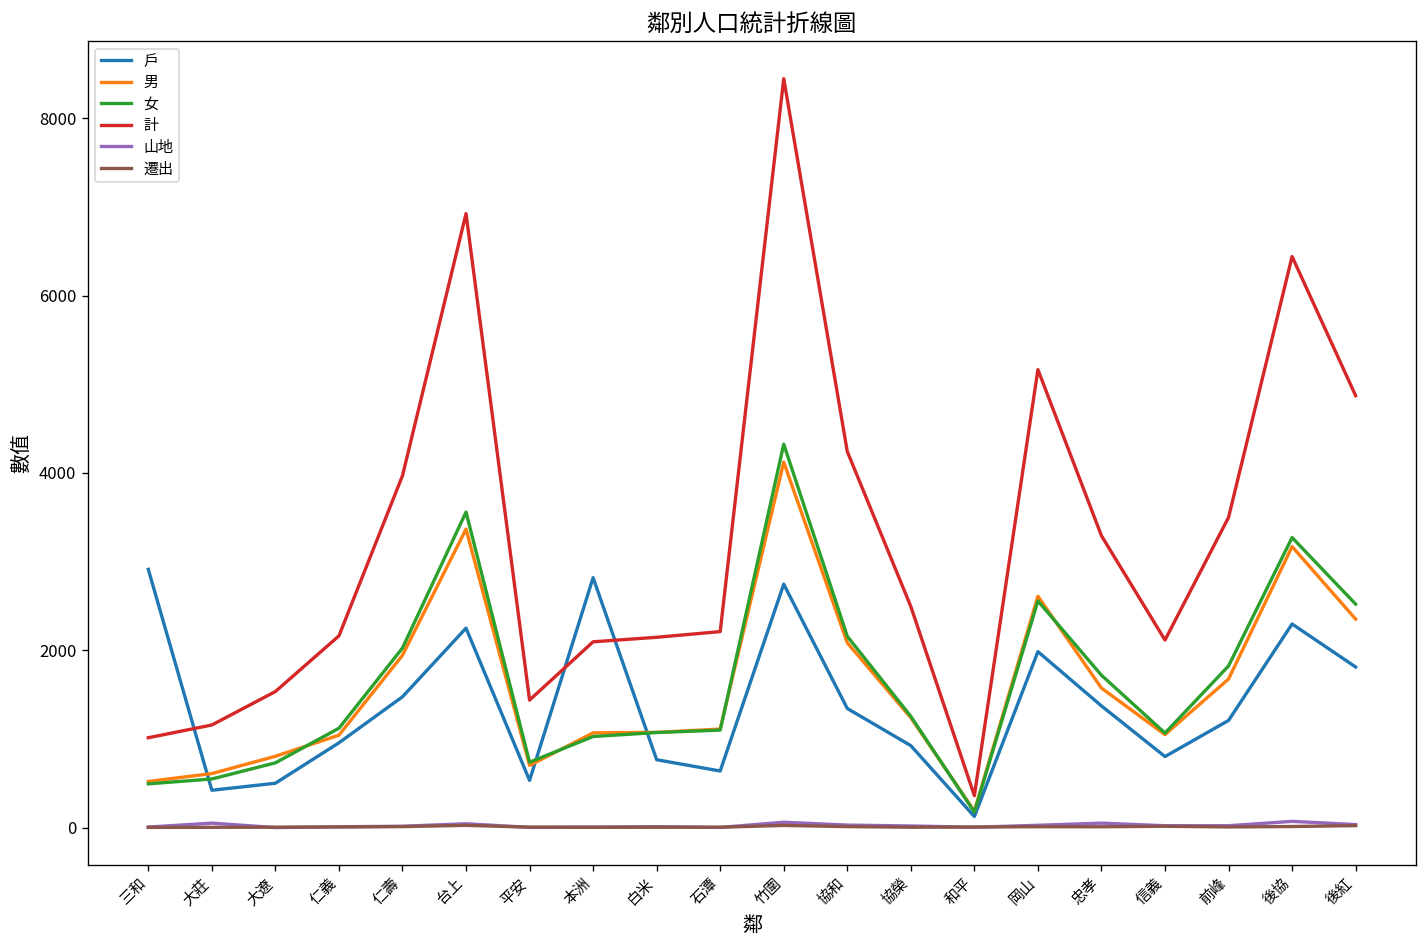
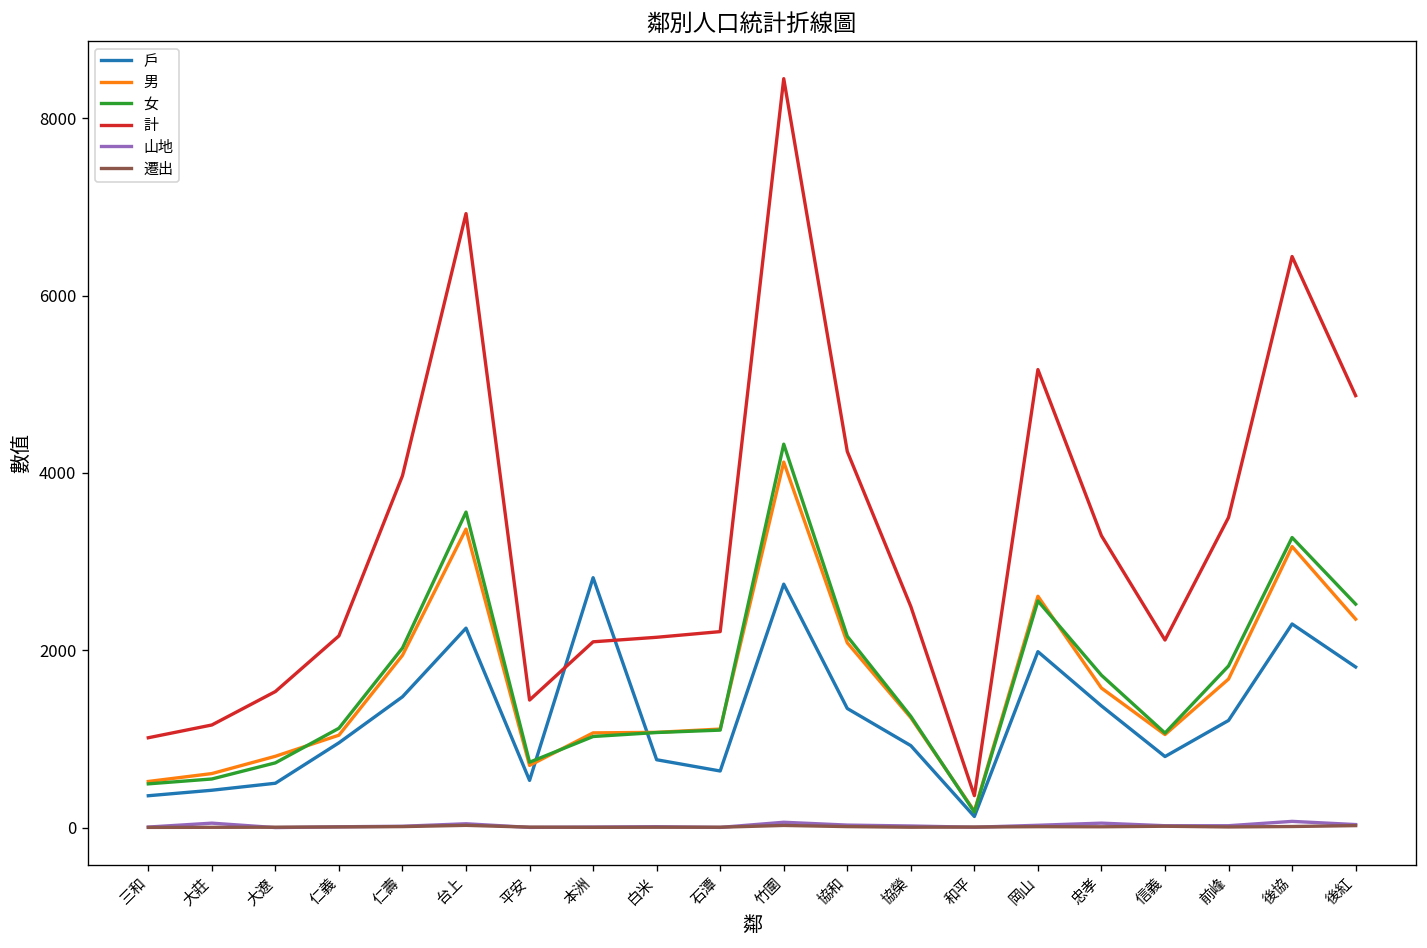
戶, 三和: 2900 -> 400
